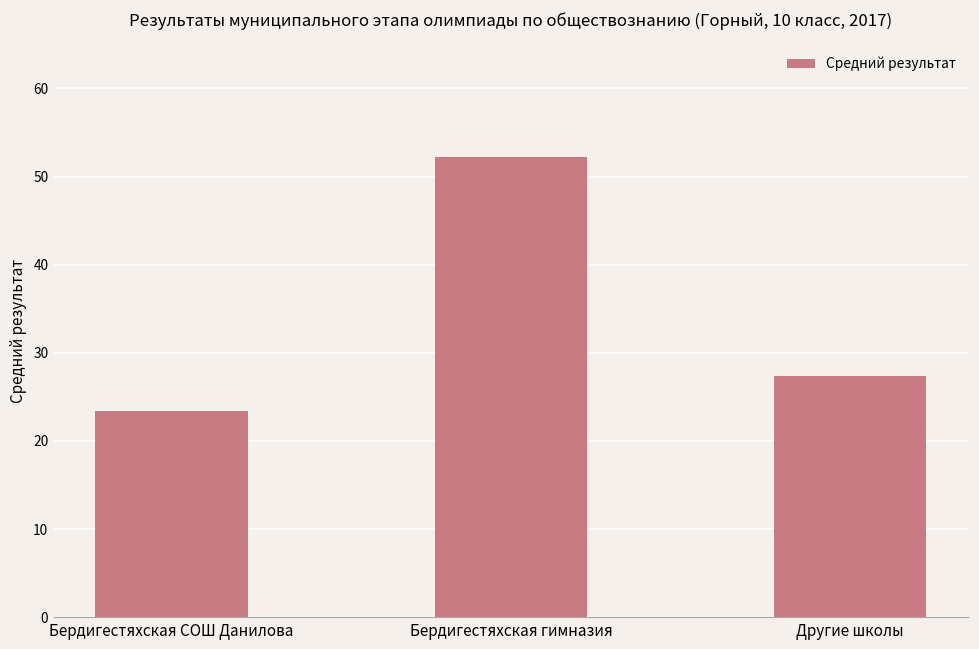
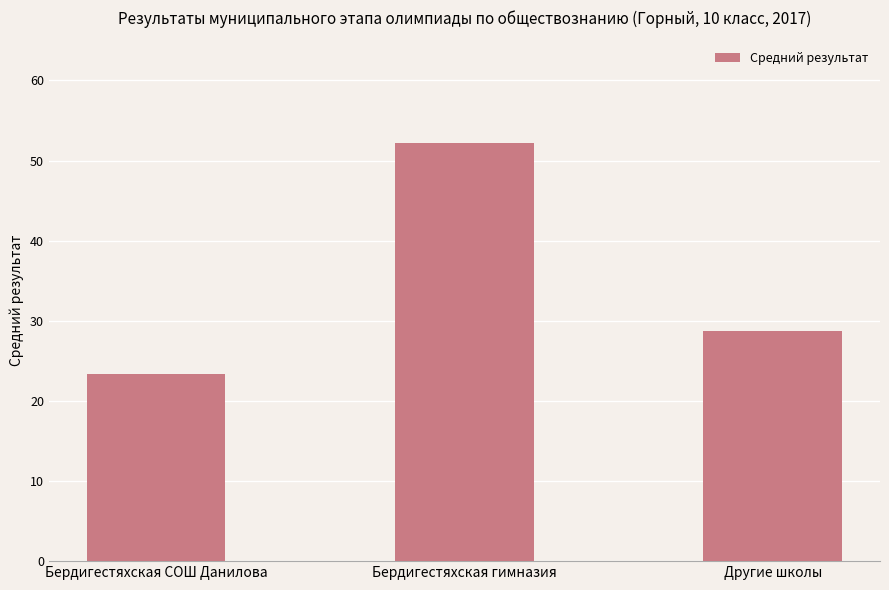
Другие школы: 27 -> 29
